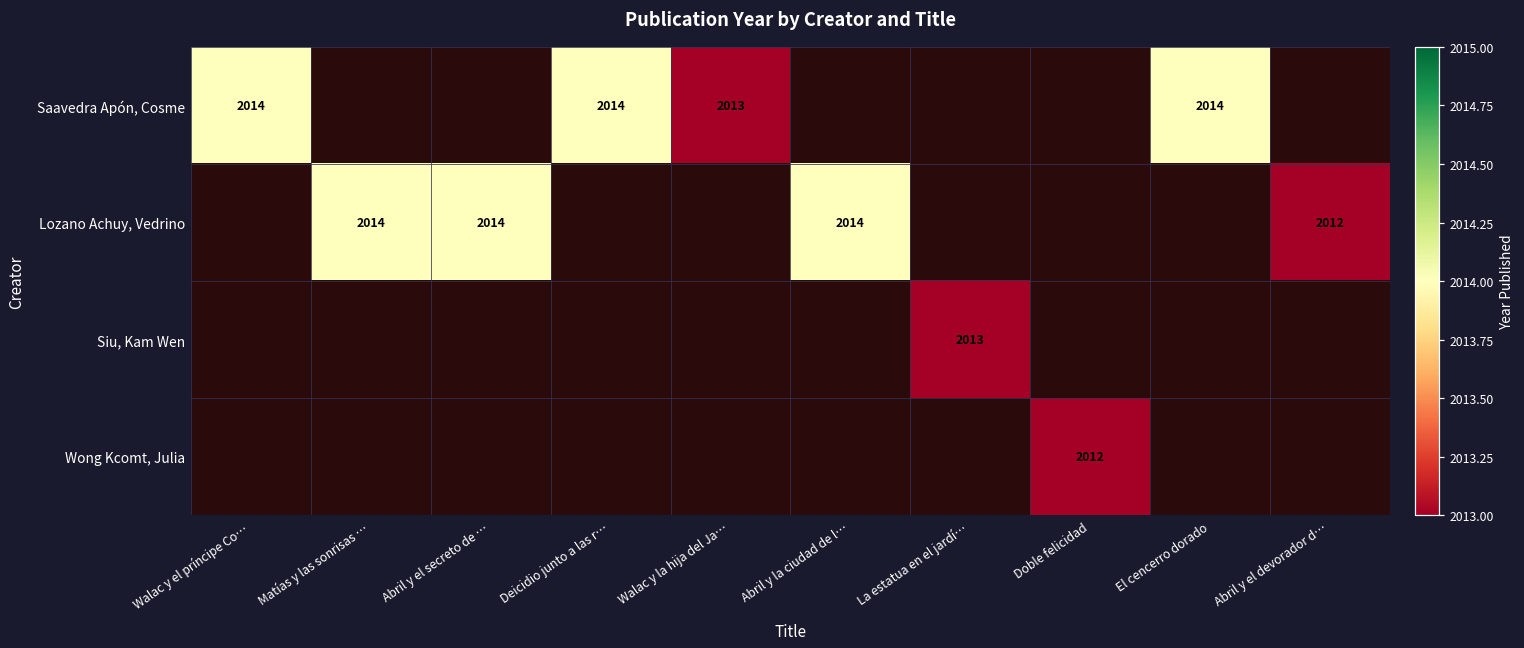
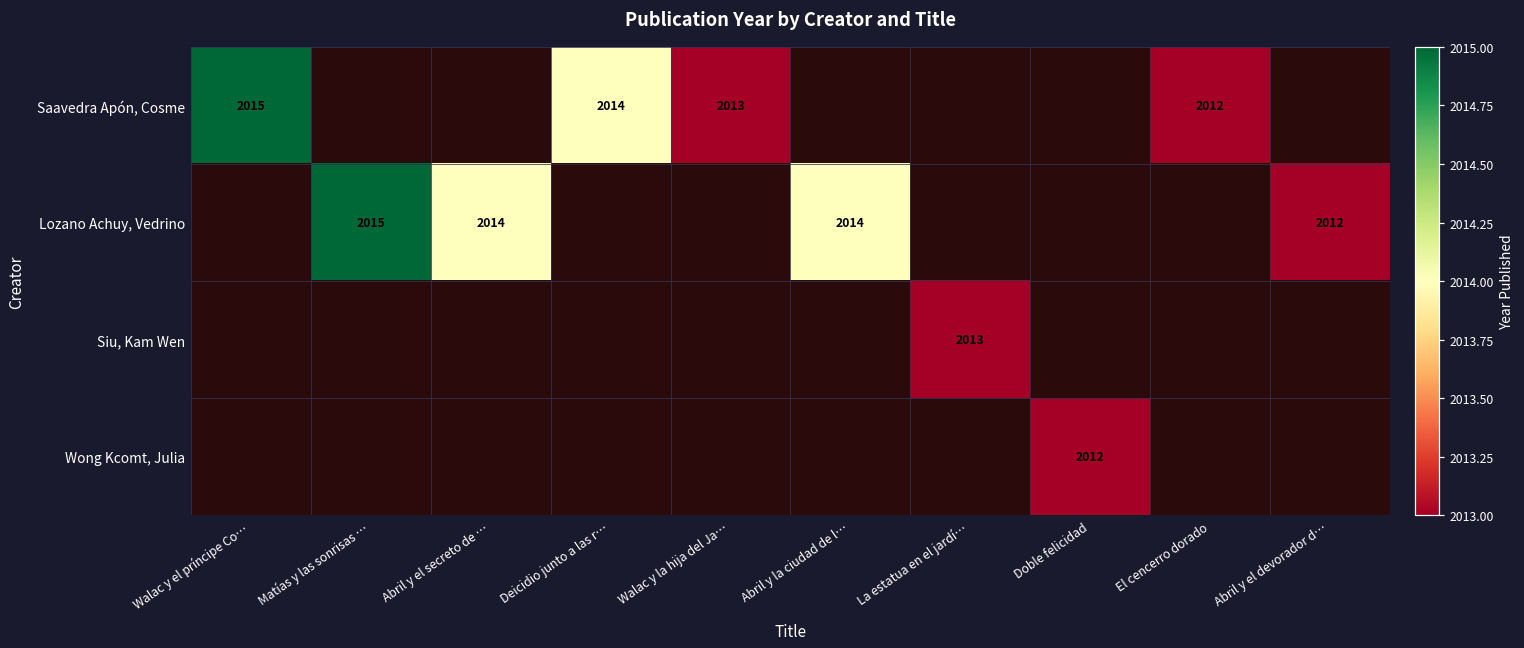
Saavedra Apón, Cosme, Walac y el príncipe Co…: 2014 -> 2015
Saavedra Apón, Cosme, El cencerro dorado: 2014 -> 2012
Lozano Achuy, Vedrino, Matías y las sonrisas …: 2014 -> 2015
